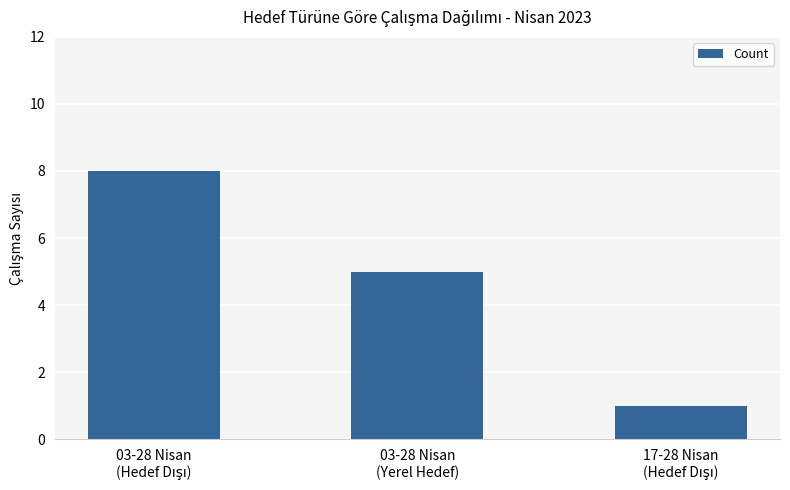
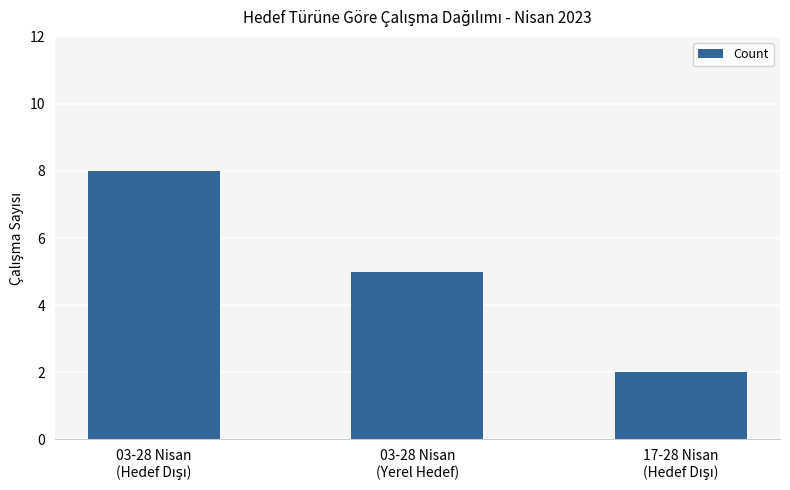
17-28 Nisan (Hedef Dışı): 1 -> 2
